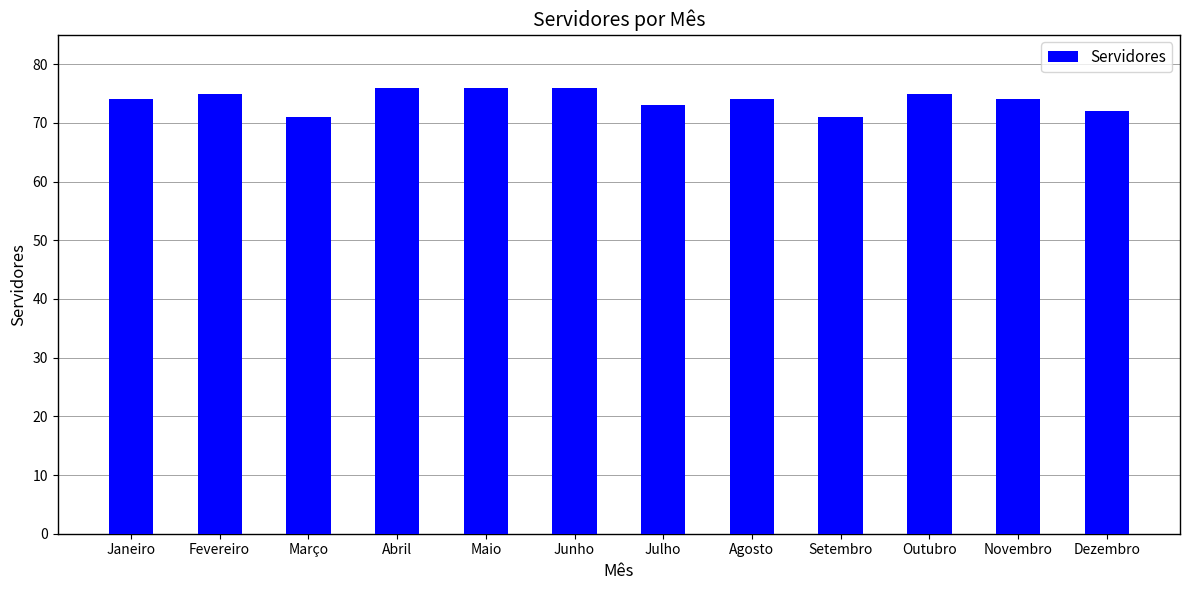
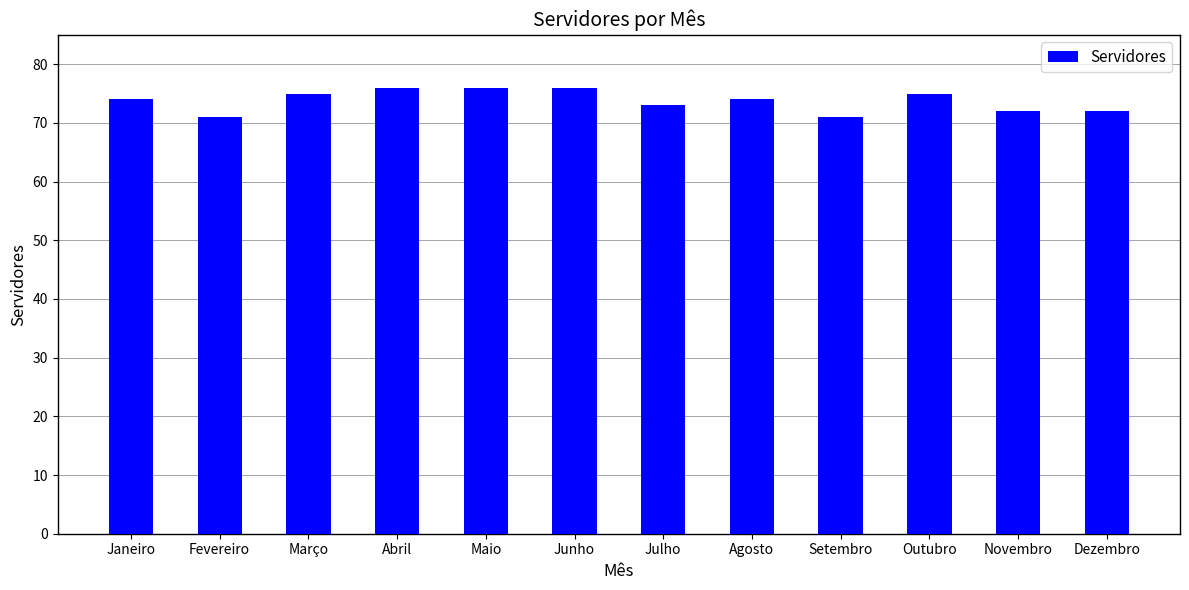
Fevereiro: 75 -> 71
Março: 71 -> 75
Novembro: 74 -> 72
